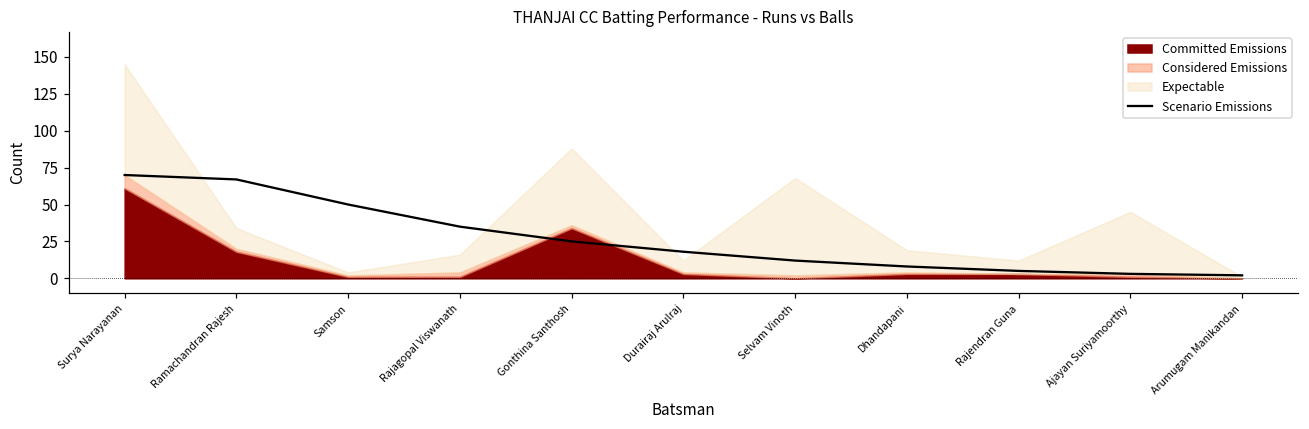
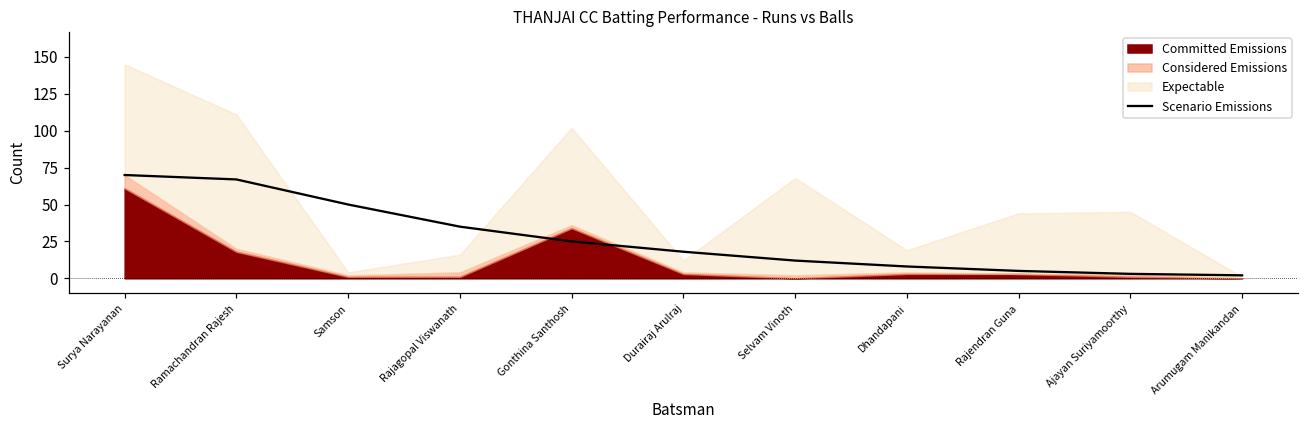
Expectable, Ramachandran Rajesh: 14 -> 91
Expectable, Gonthina Santhosh: 52 -> 66
Expectable, Rajendran Guna: 9 -> 41
